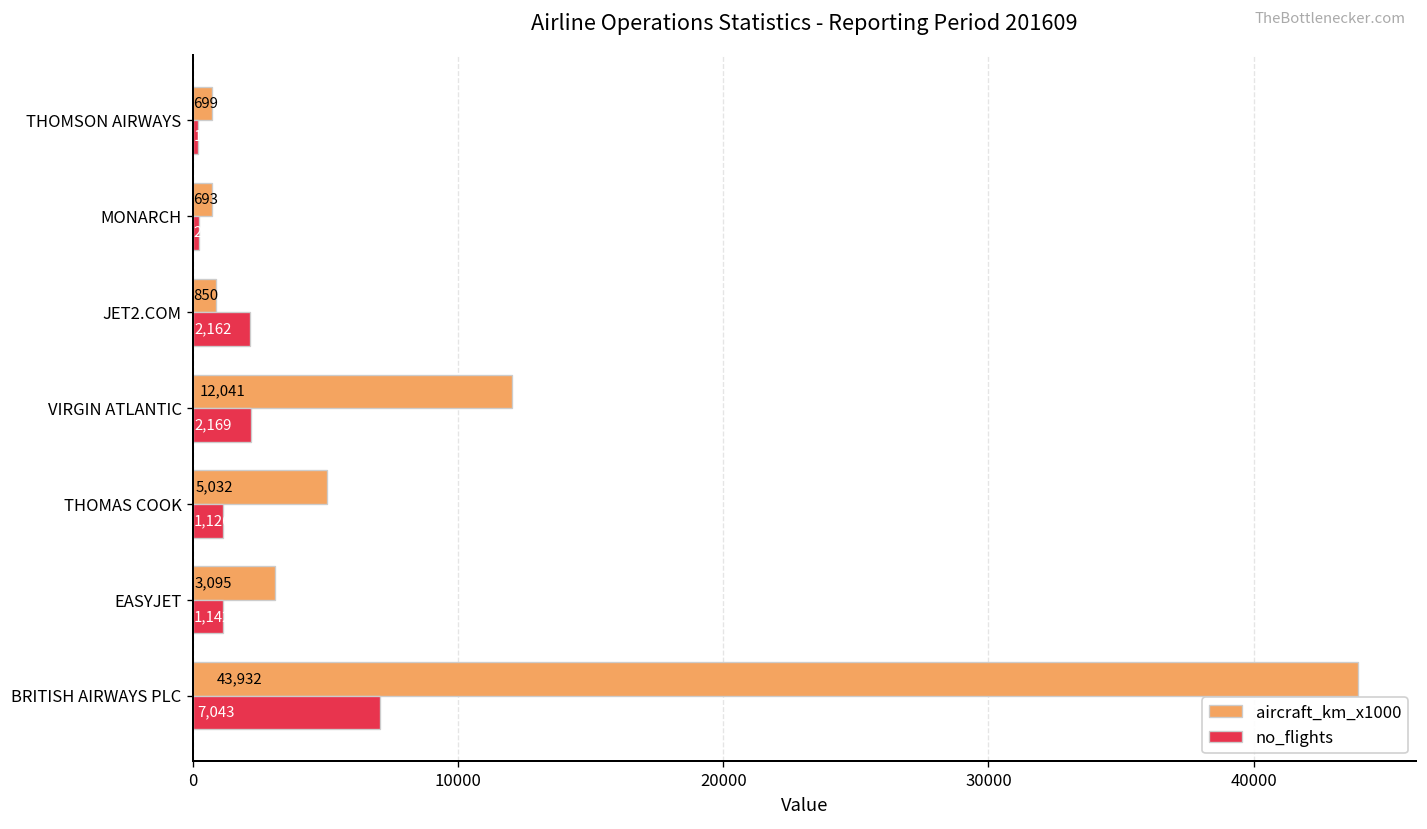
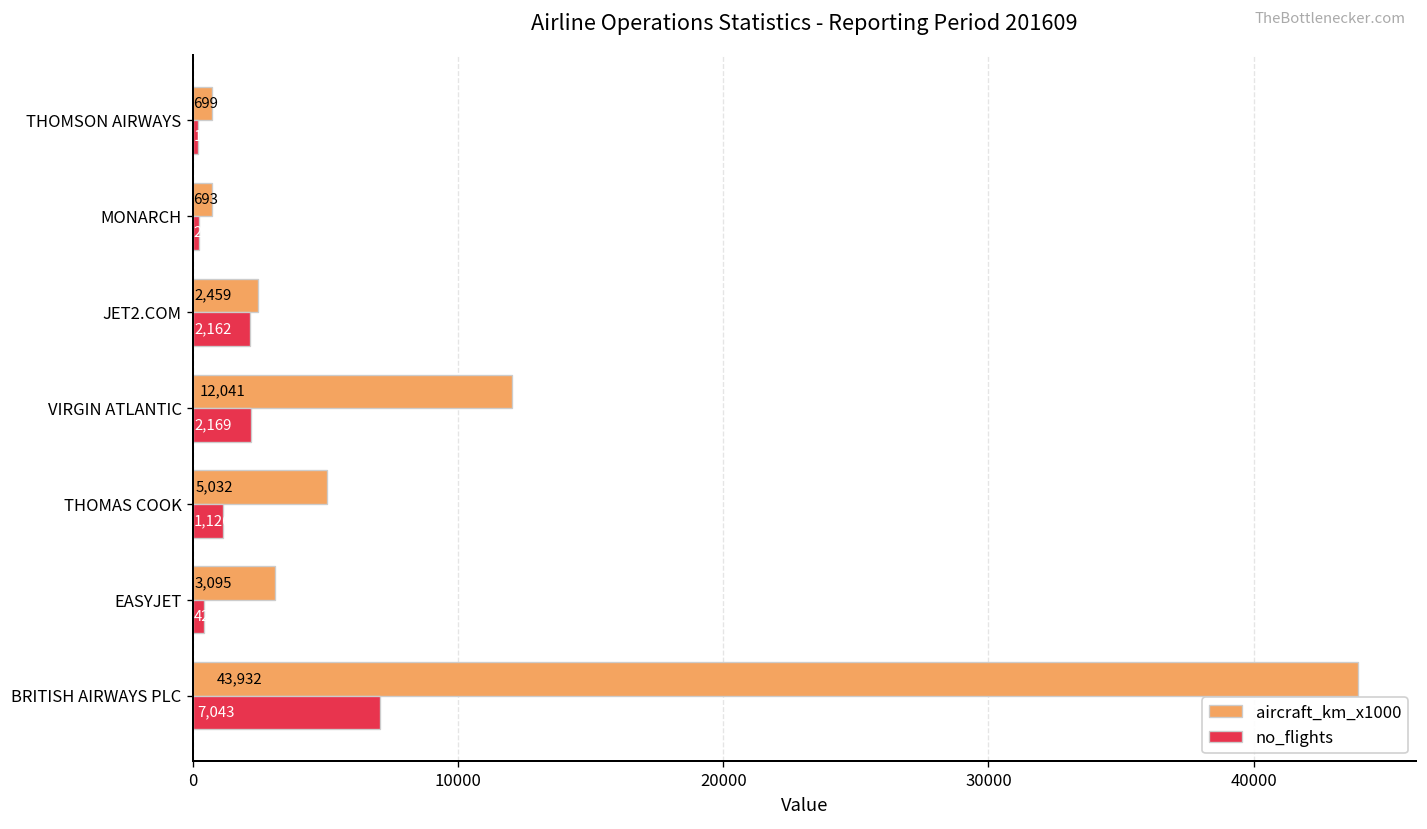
aircraft_km_x1000, JET2.COM: 850 -> 2,459
no_flights, EASYJET: 1100 -> 400
